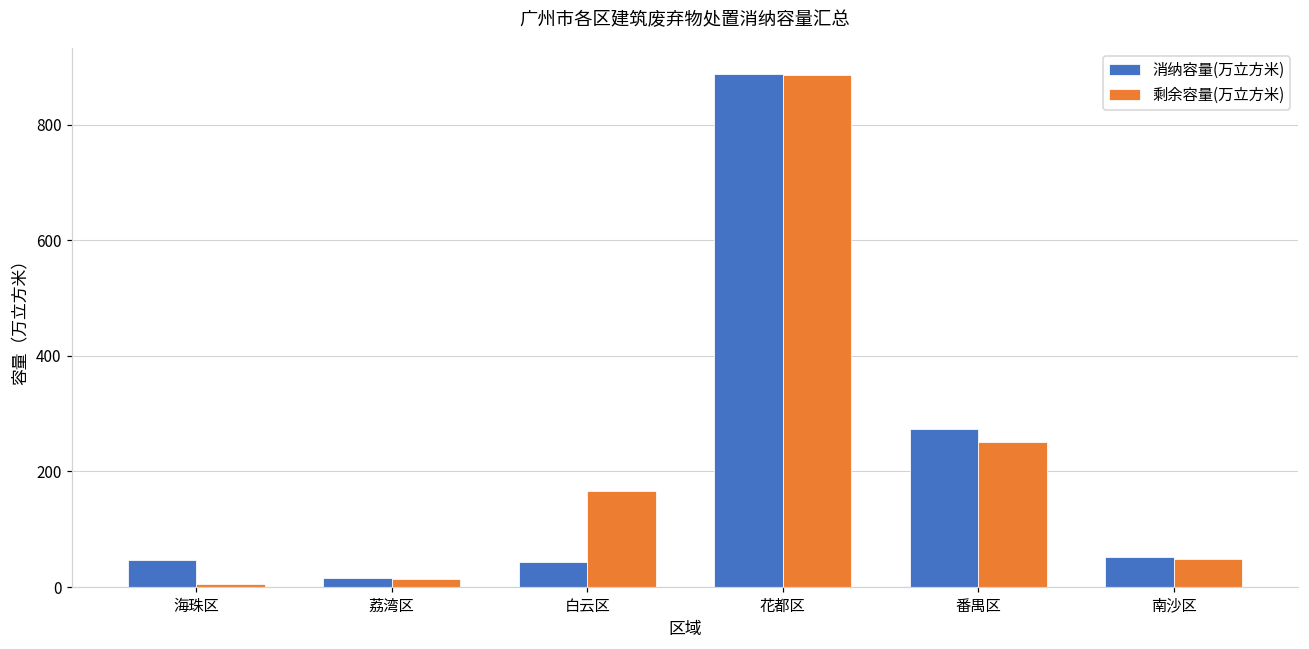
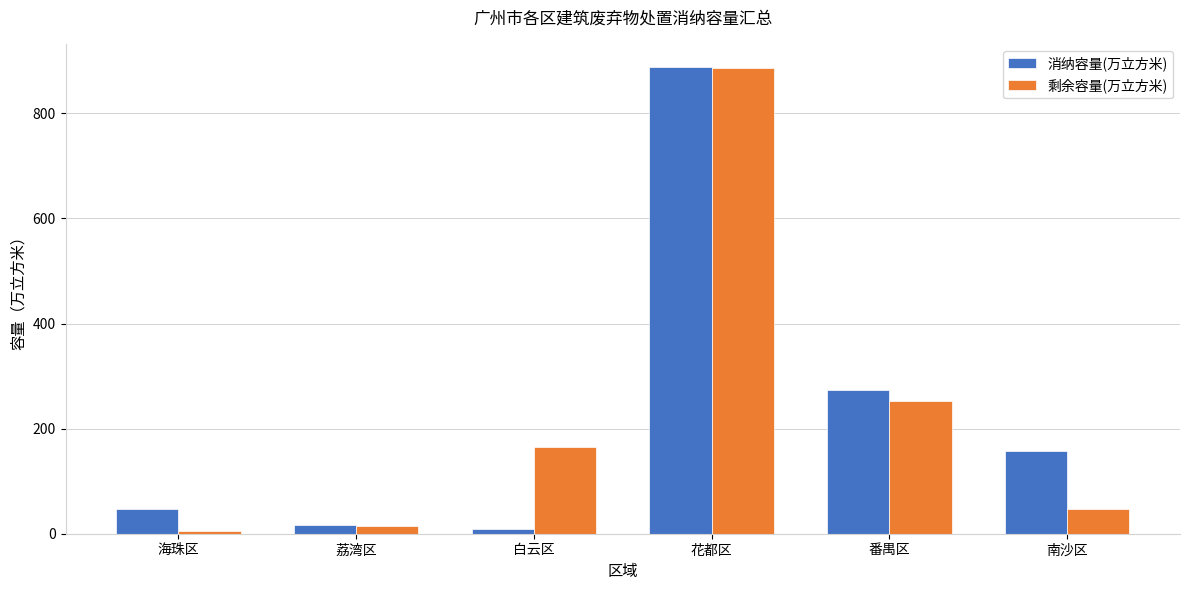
消纳容量(万立方米), 白云区: 40 -> 10
消纳容量(万立方米), 南沙区: 50 -> 160
